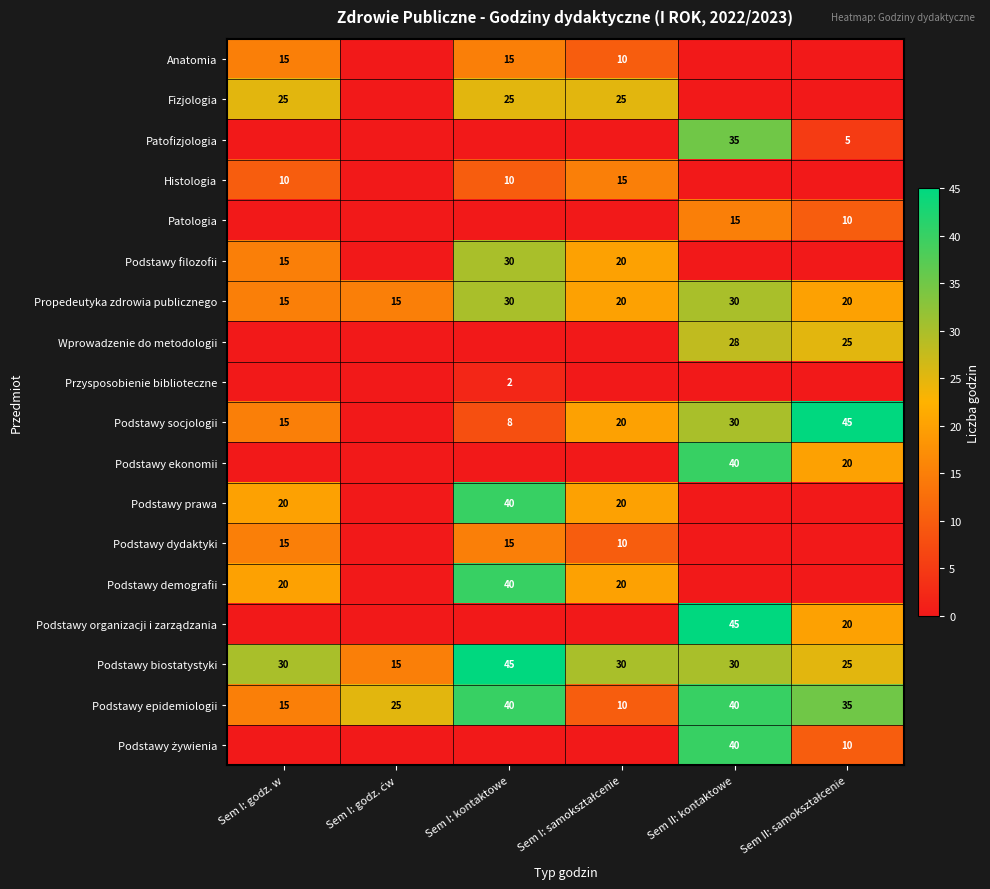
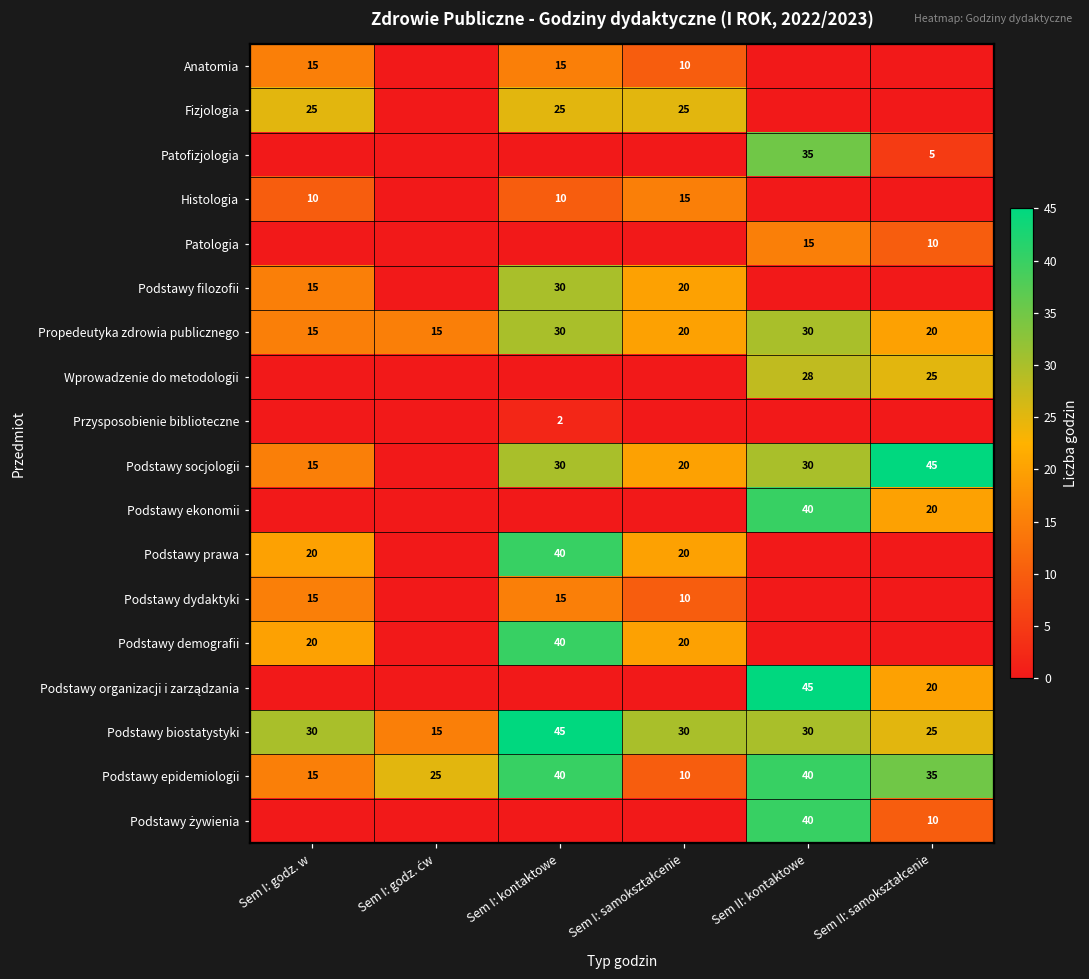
Podstawy socjologii, Sem I: kontaktowe: 8 -> 30
